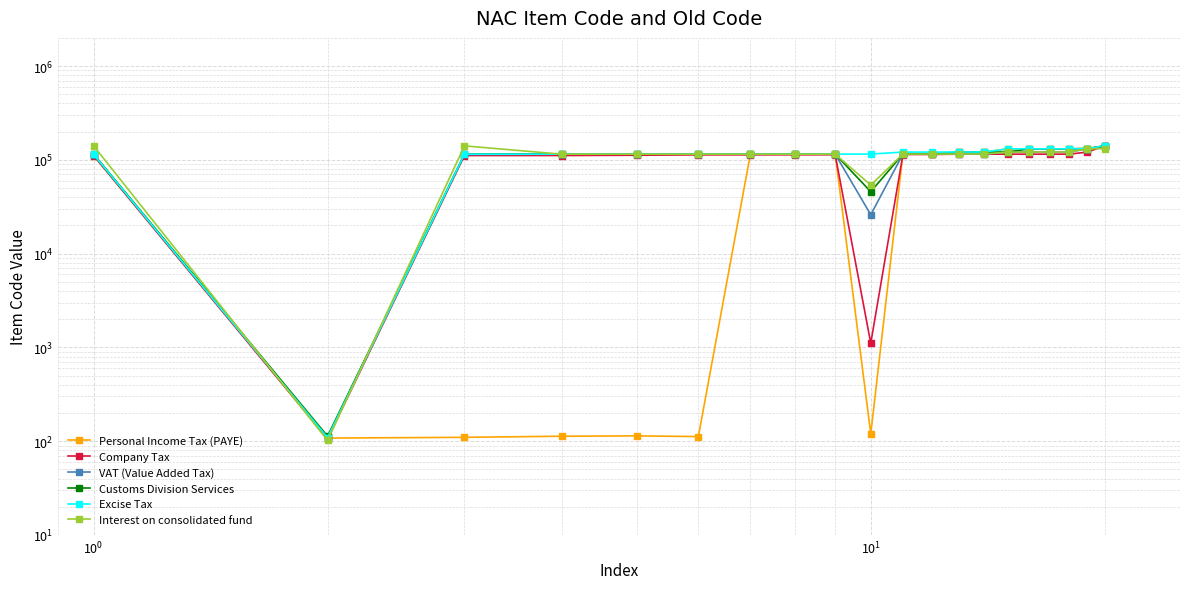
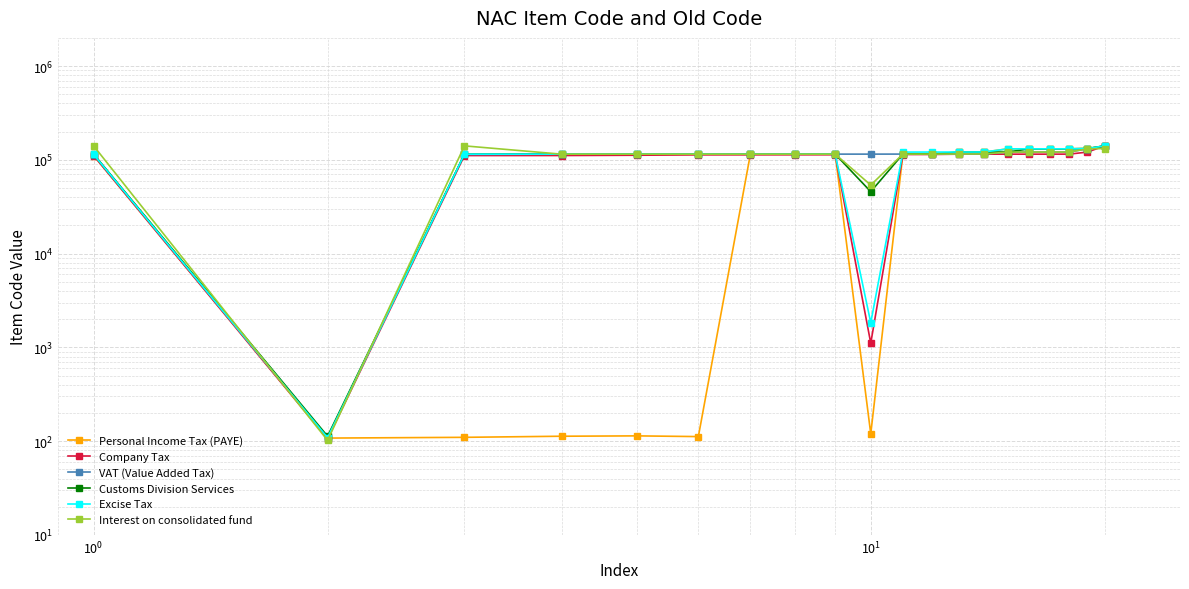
VAT (Value Added Tax), 10^1: 26000 -> 120000
Excise Tax, 10^1: 120000 -> 1800
